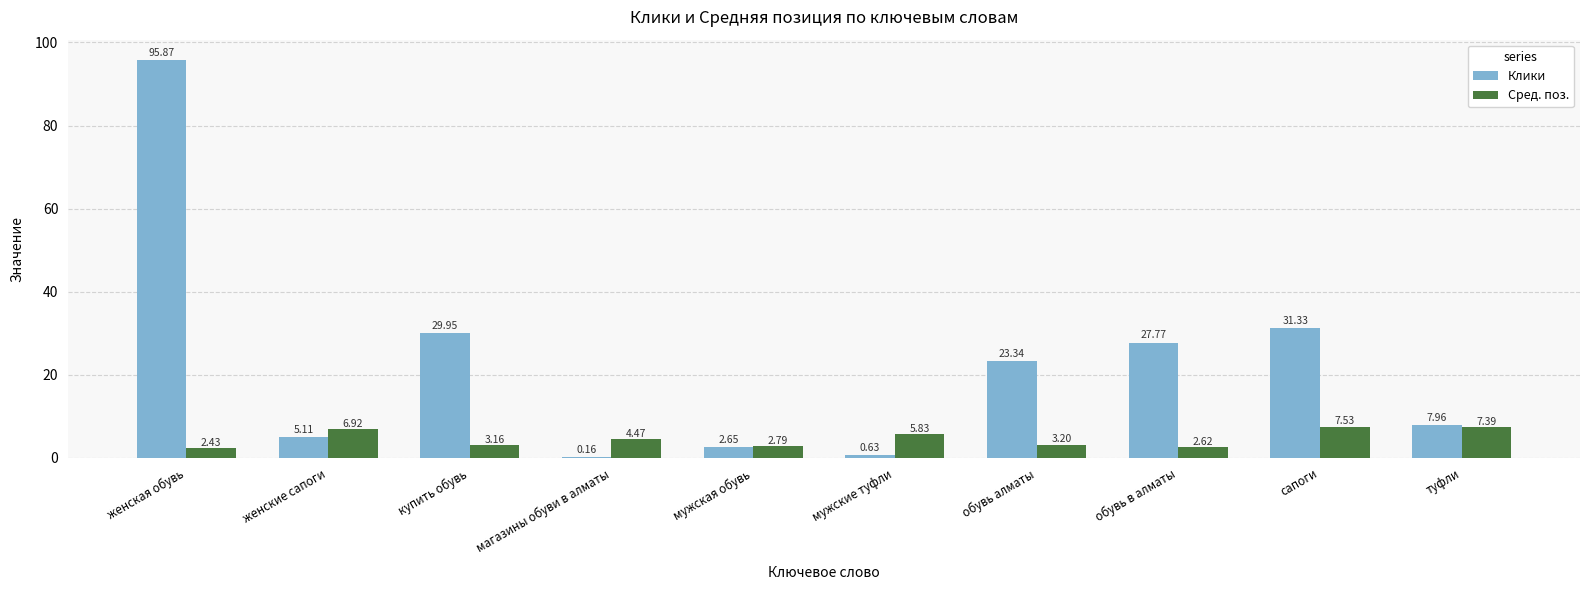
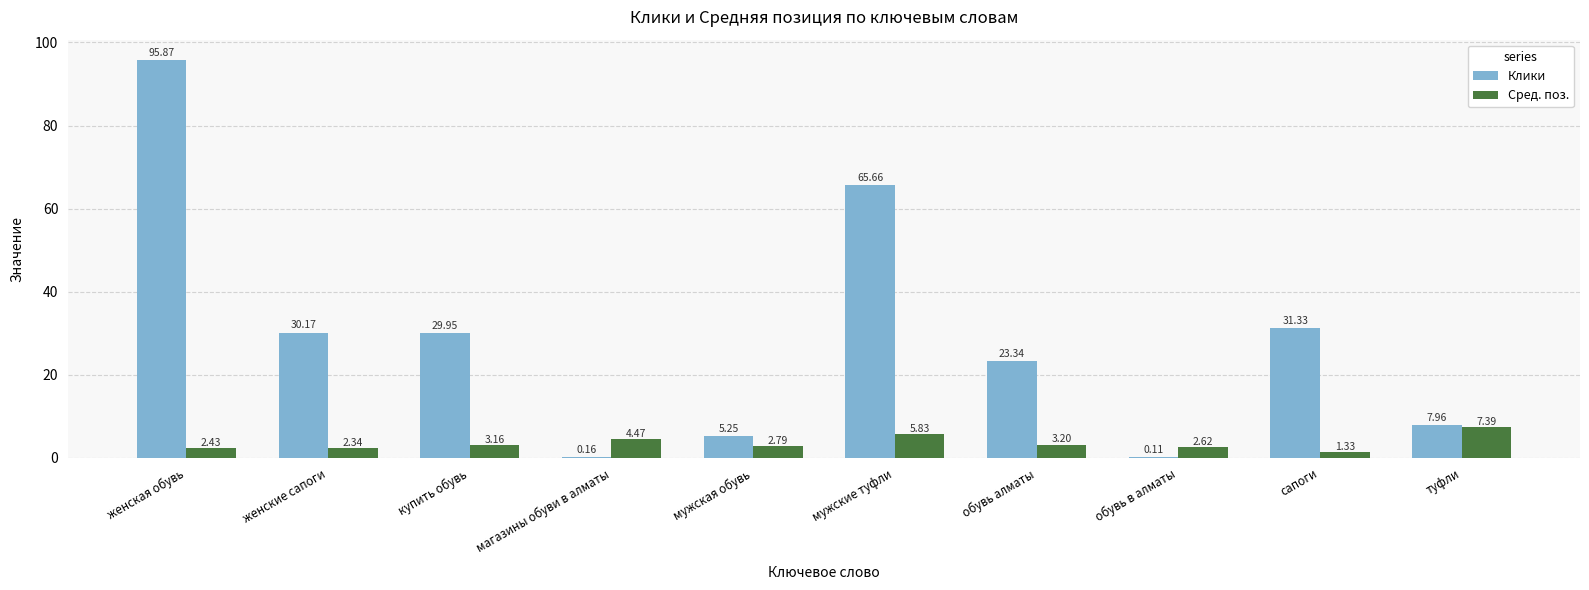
Клики, женские сапоги: 5.11 -> 30.17
Сред. поз., женские сапоги: 6.92 -> 2.34
Клики, мужская обувь: 2.65 -> 5.25
Клики, мужские туфли: 0.63 -> 65.66
Клики, обувь в алматы: 27.77 -> 0.11
Сред. поз., сапоги: 7.53 -> 1.33
